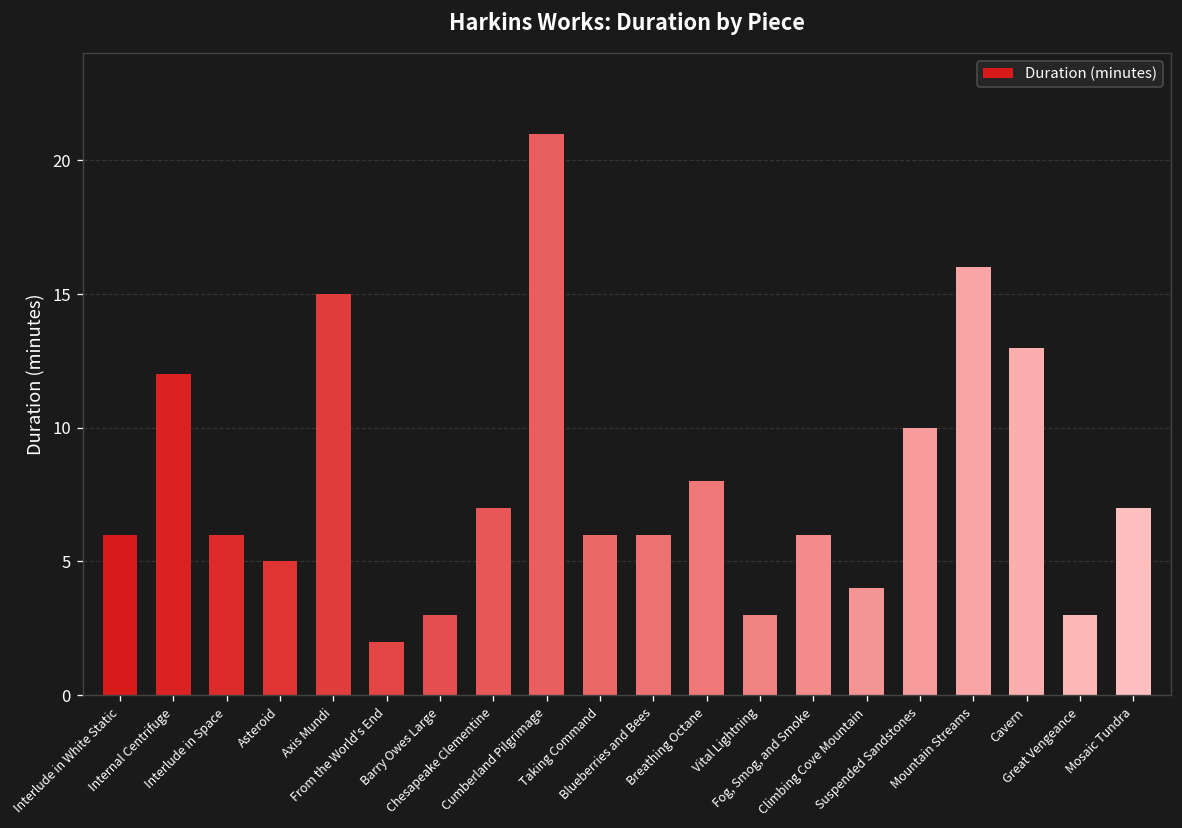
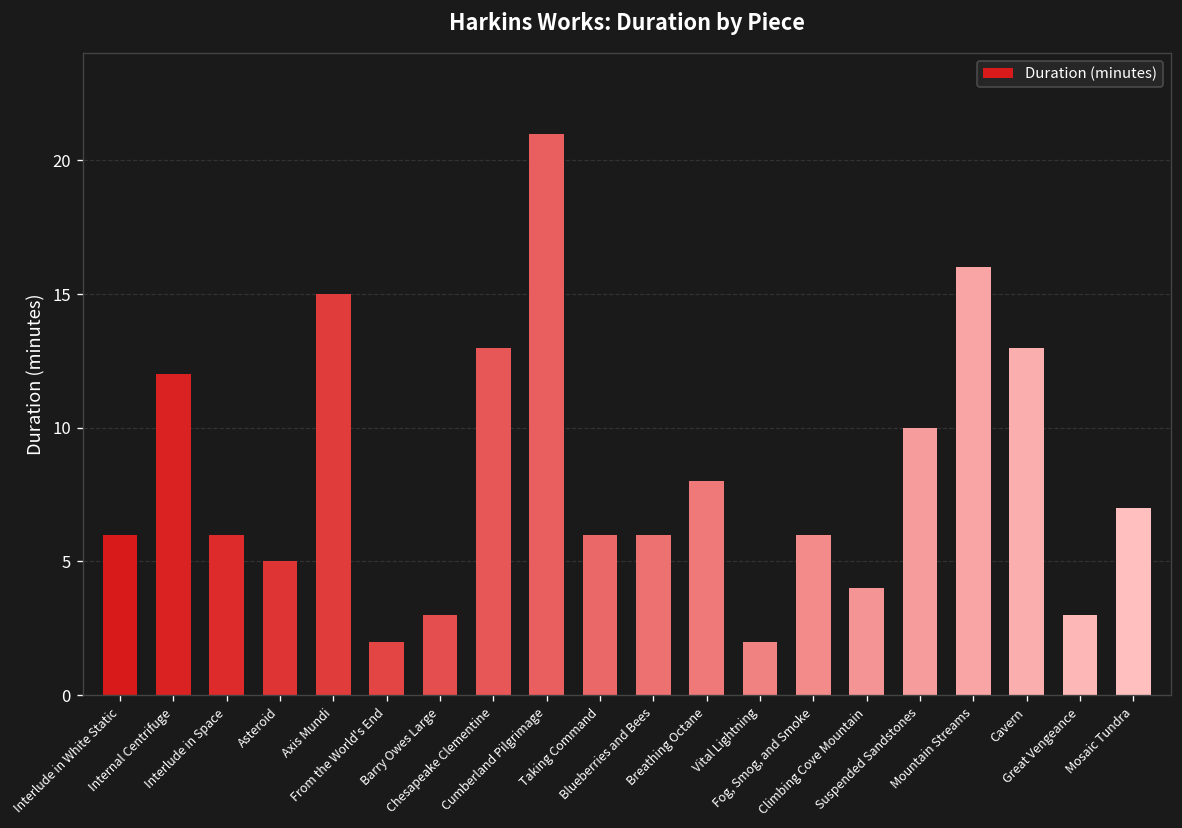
Chesapeake Clementine: 7 -> 13
Vital Lightning: 3 -> 2
